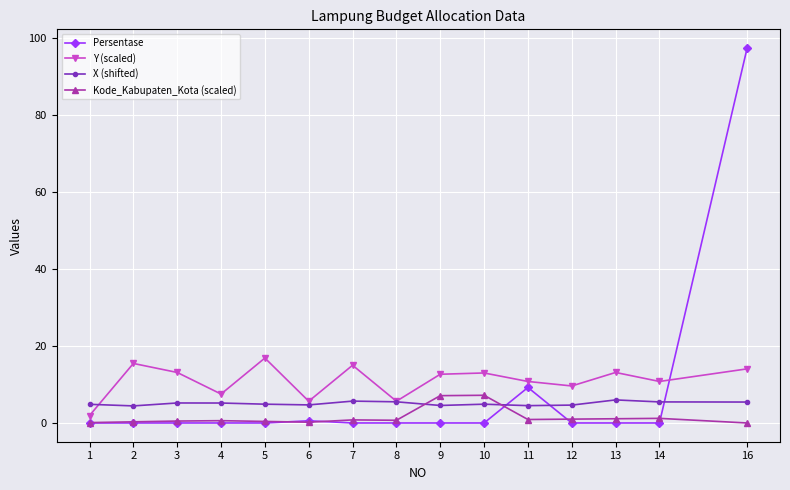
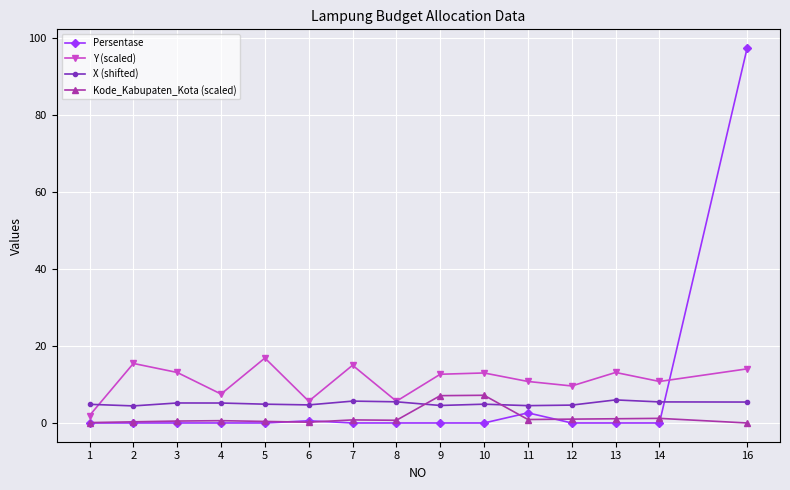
Persentase, 11: 9 -> 3
